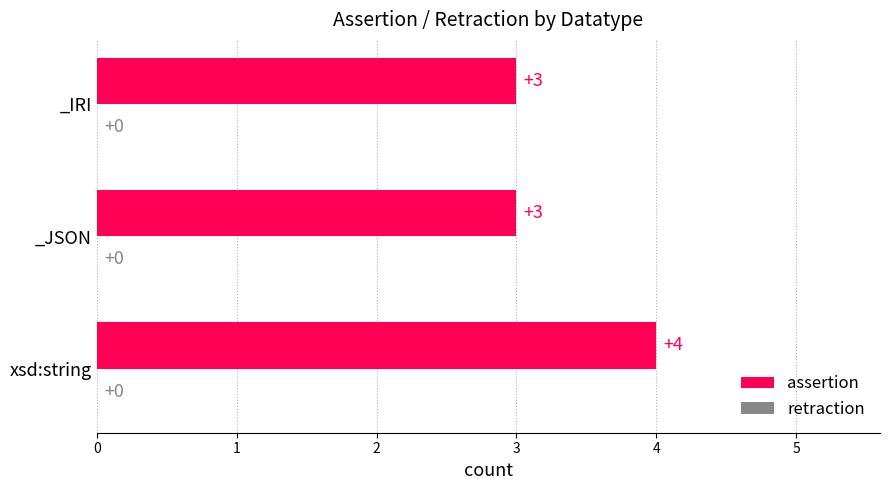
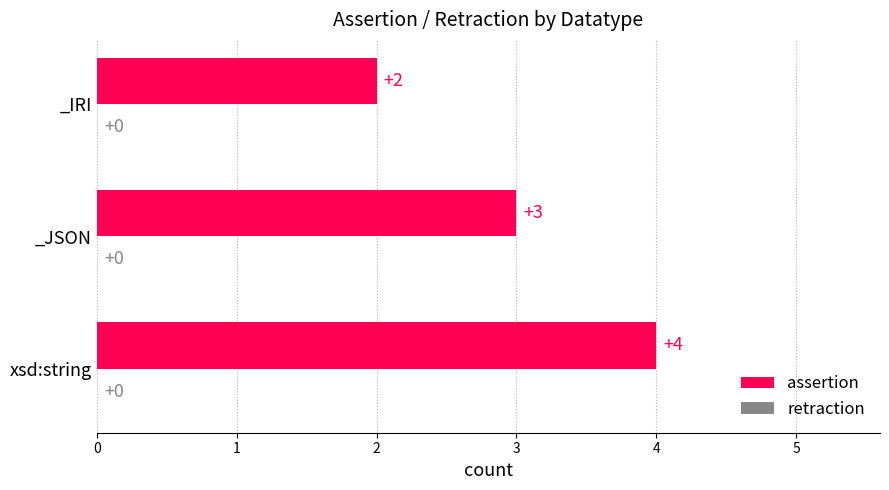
assertion, _IRI: +3 -> +2
